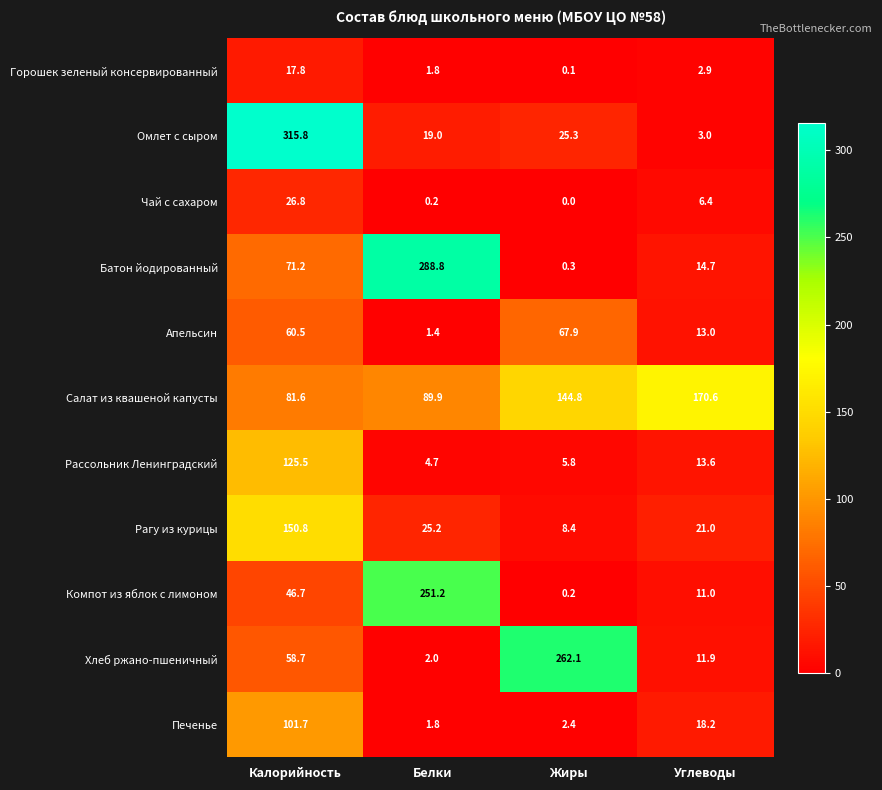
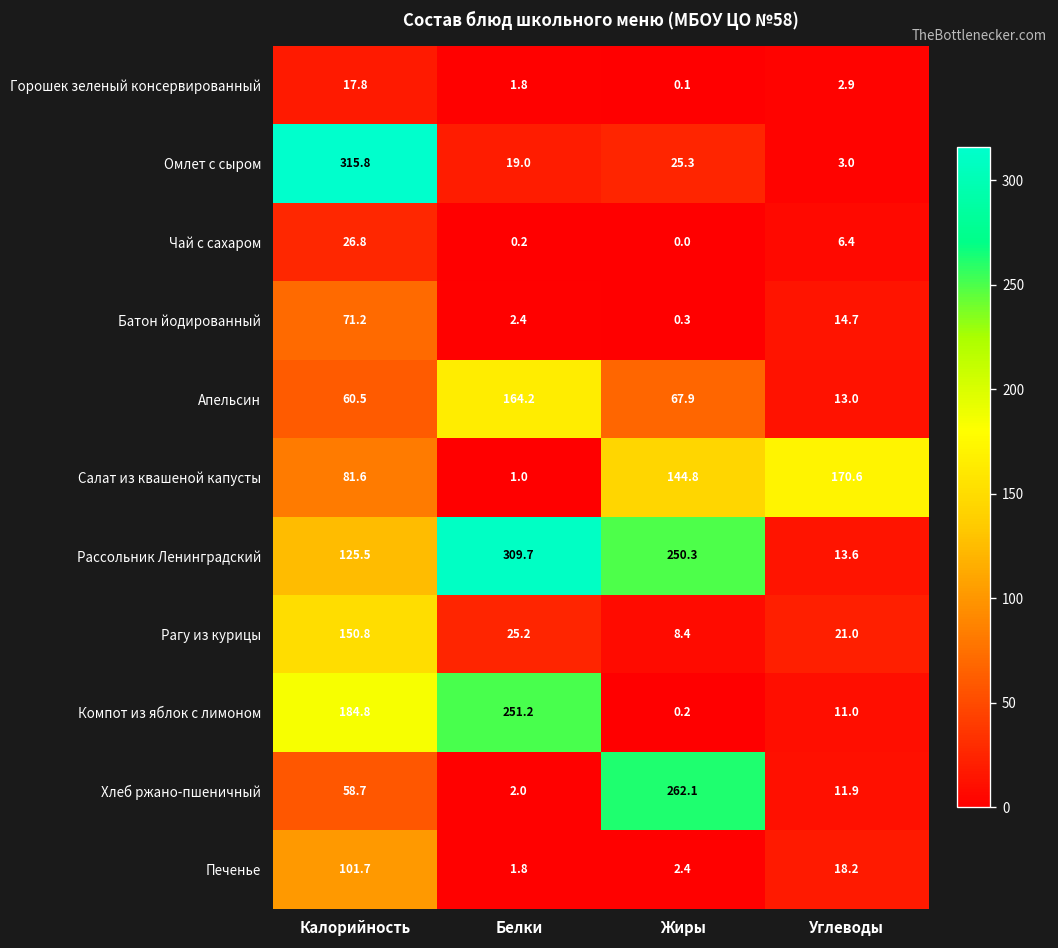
Батон йодированный, Белки: 288.8 -> 2.4
Апельсин, Белки: 1.4 -> 164.2
Салат из квашеной капусты, Белки: 89.9 -> 1.0
Рассольник Ленинградский, Белки: 4.7 -> 309.7
Рассольник Ленинградский, Жиры: 5.8 -> 250.3
Компот из яблок с лимоном, Калорийность: 46.7 -> 184.8
